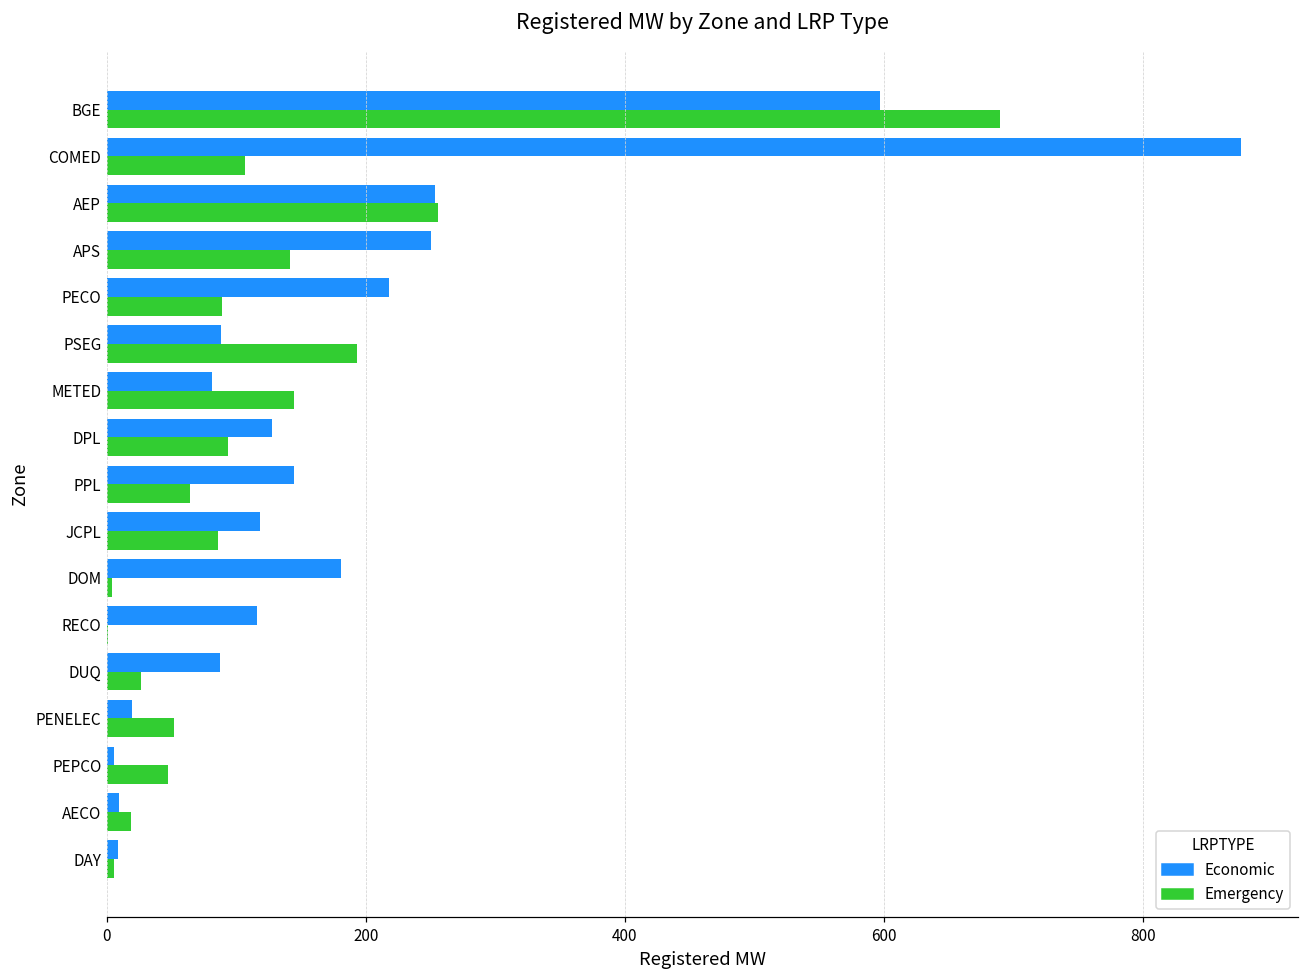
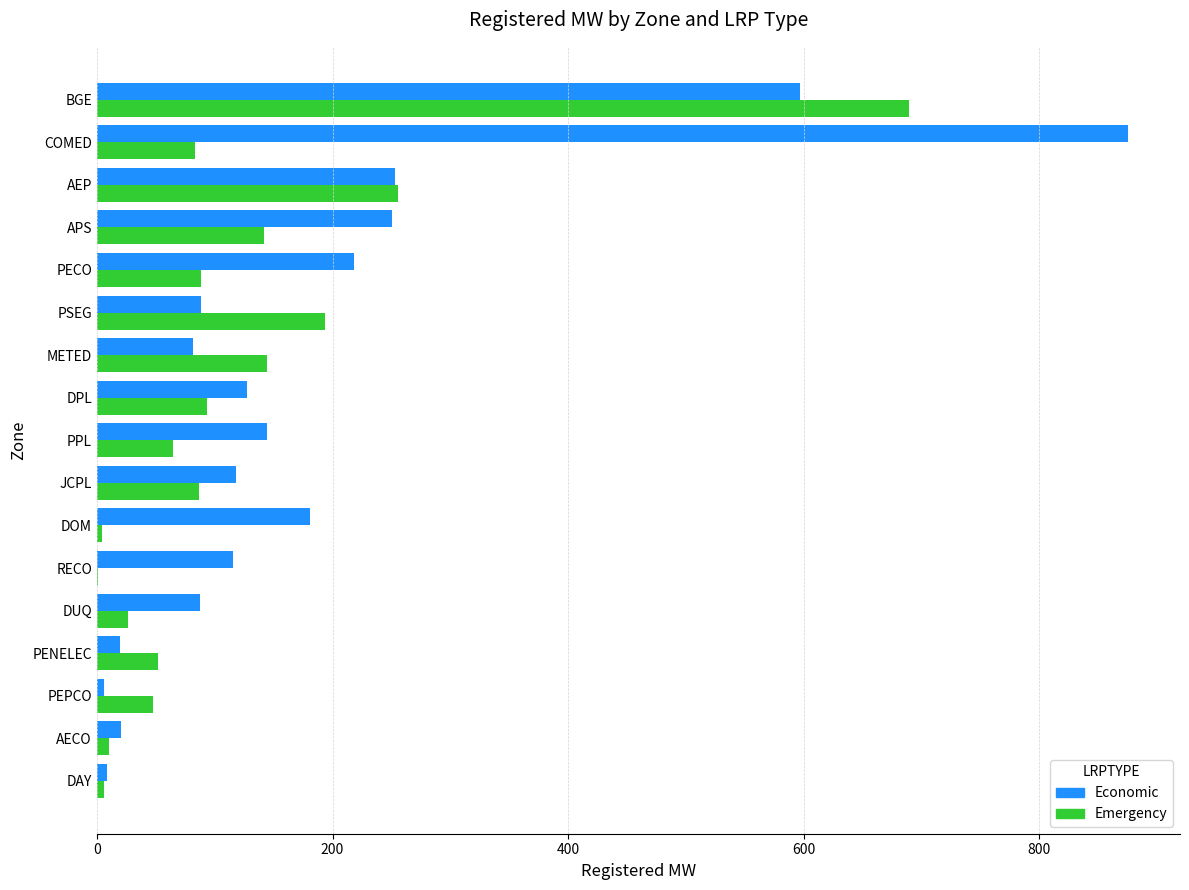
Emergency, COMED: 107 -> 83
Economic, AECO: 10 -> 21
Emergency, AECO: 19 -> 10
